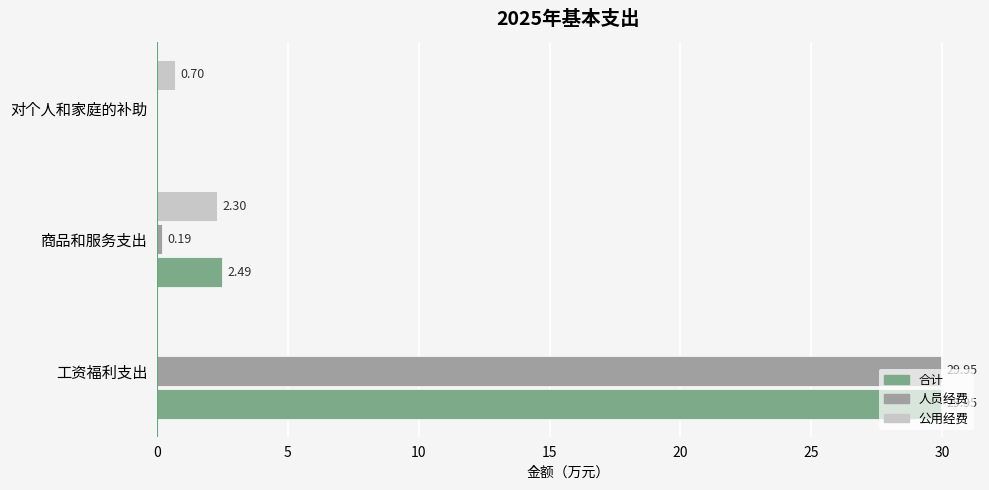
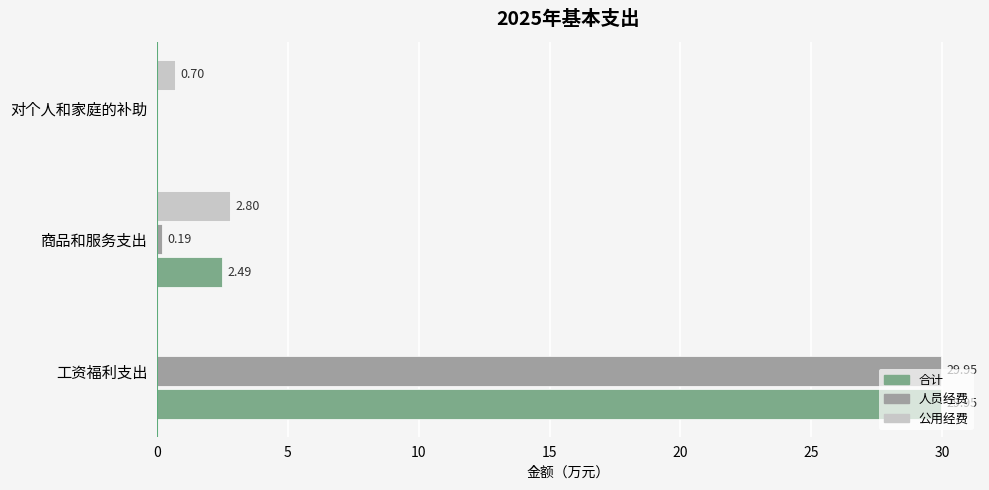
公用经费, 商品和服务支出: 2.30 -> 2.80
